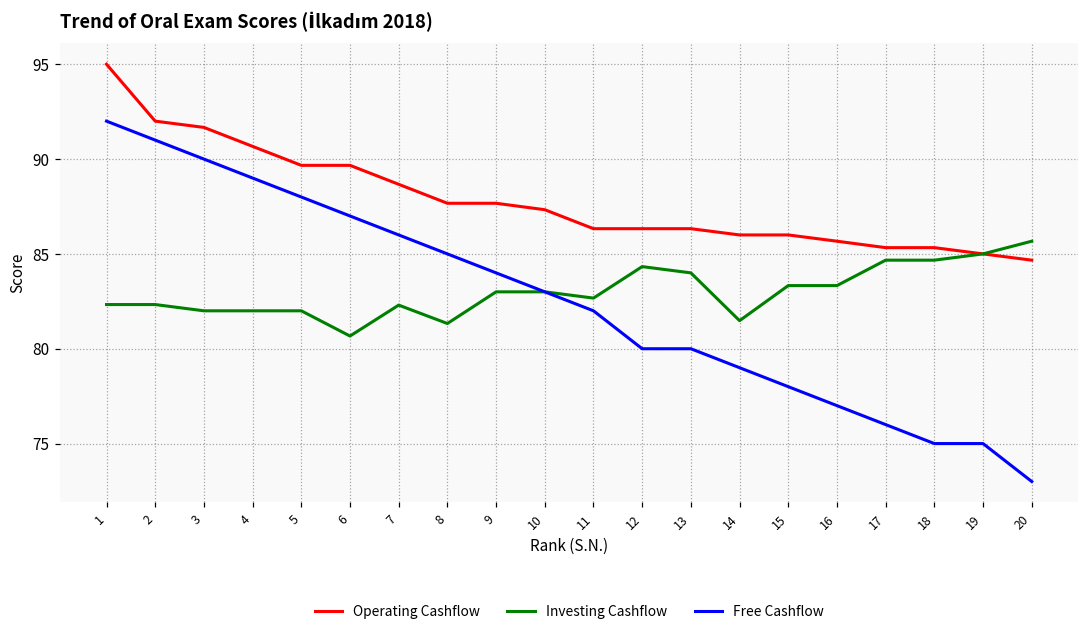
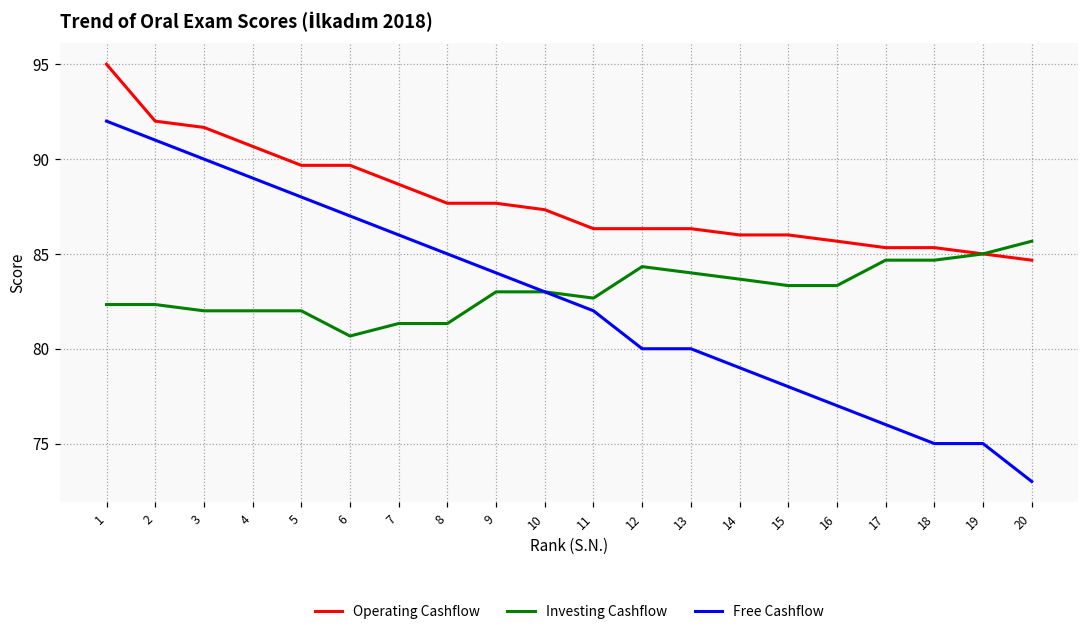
Investing Cashflow, 7: 82.3 -> 81.3
Investing Cashflow, 14: 81.5 -> 83.7
